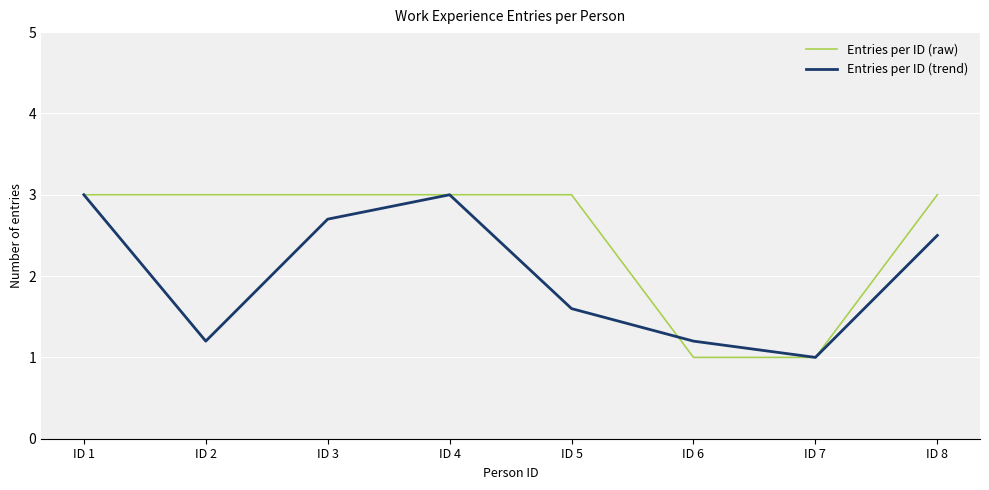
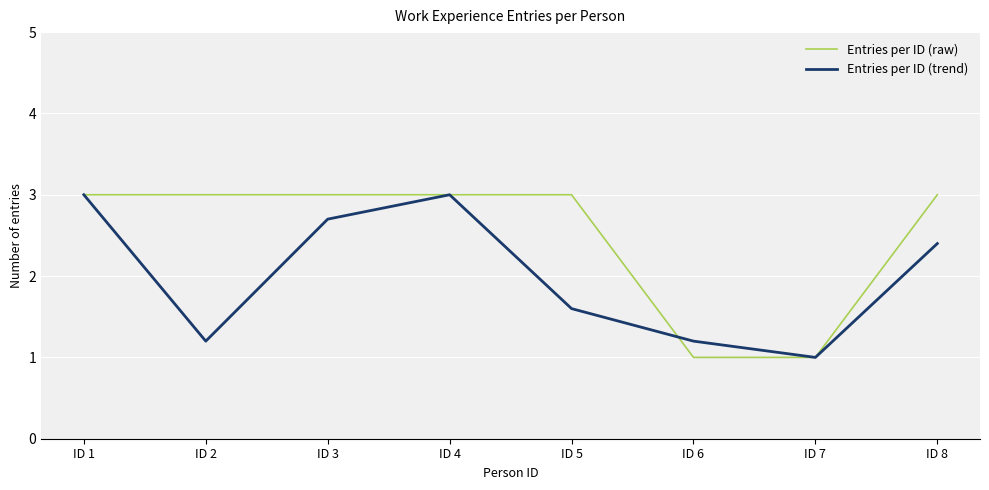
Entries per ID (trend), ID 8: 2.5 -> 2.4
